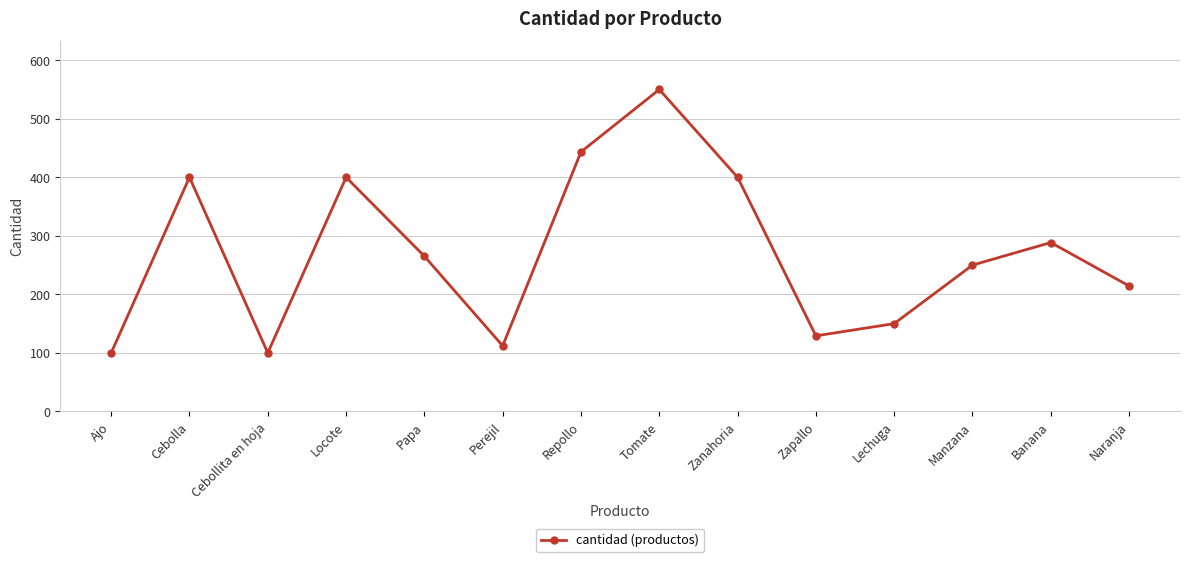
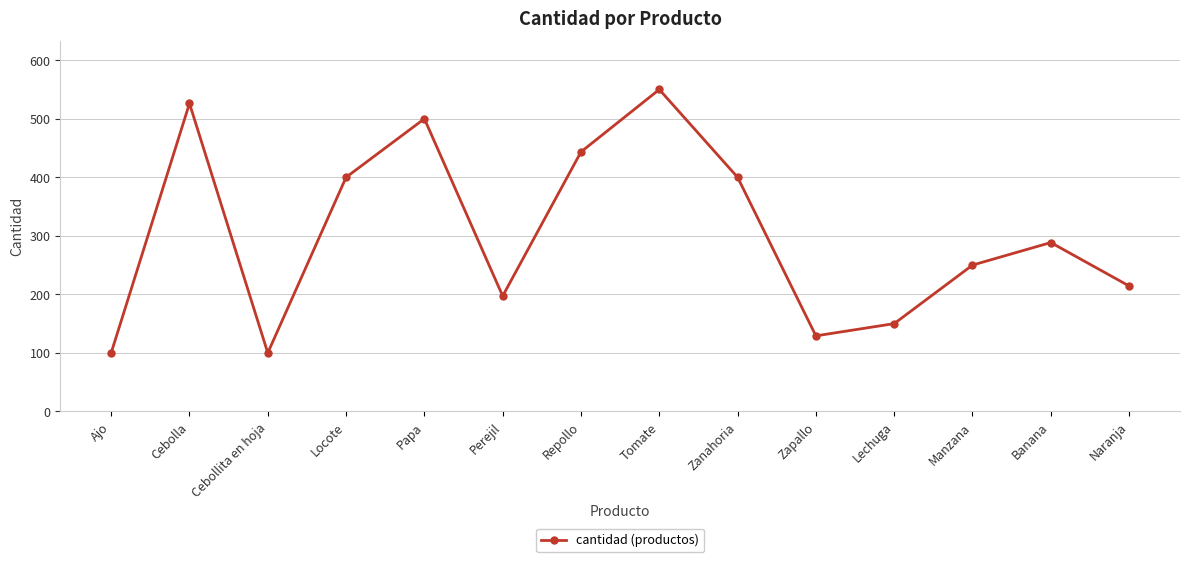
Cebolla: 400 -> 530
Papa: 270 -> 500
Perejil: 110 -> 200
